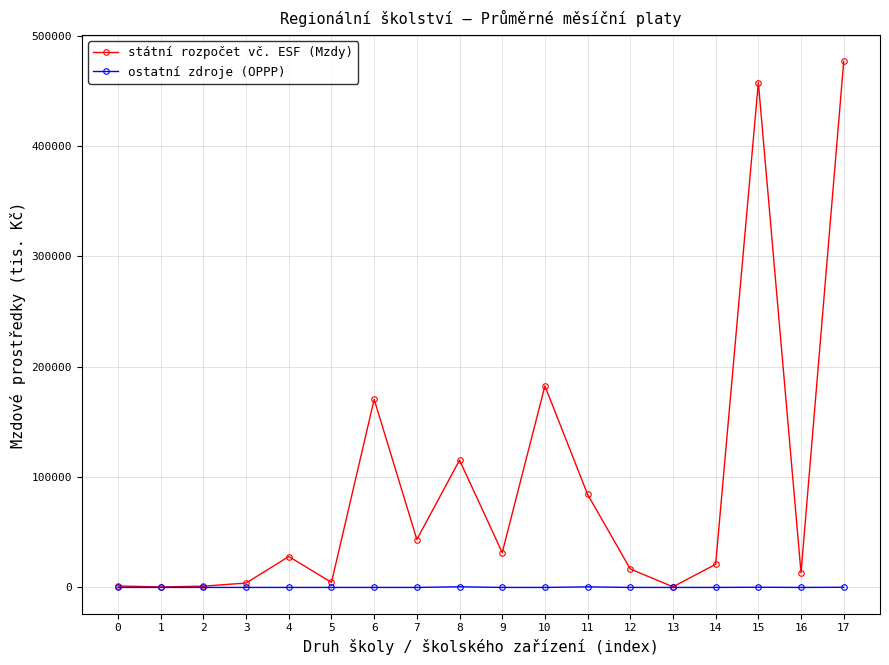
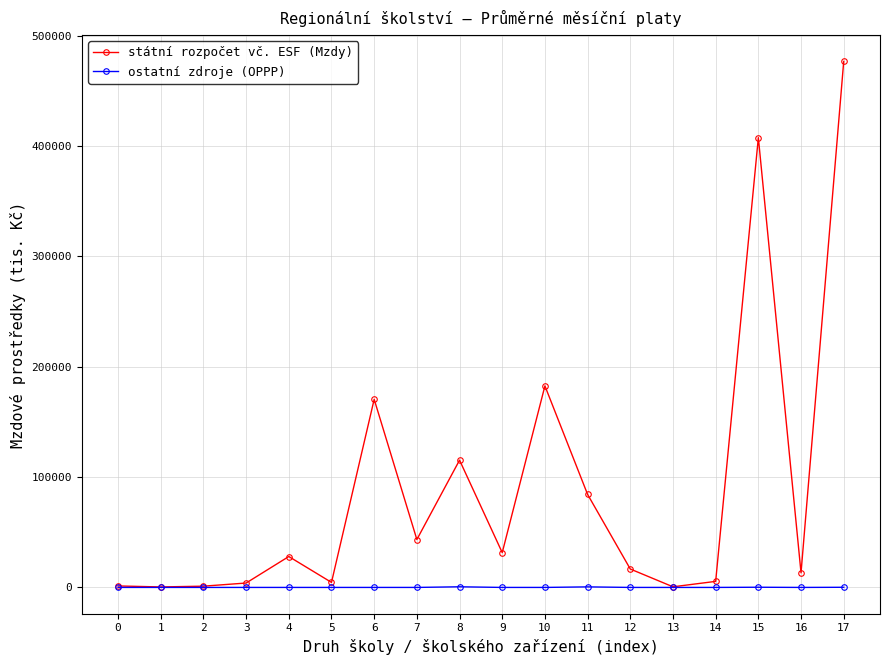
státní rozpočet vč. ESF (Mzdy), 14: 21000 -> 5000
státní rozpočet vč. ESF (Mzdy), 15: 457000 -> 408000
